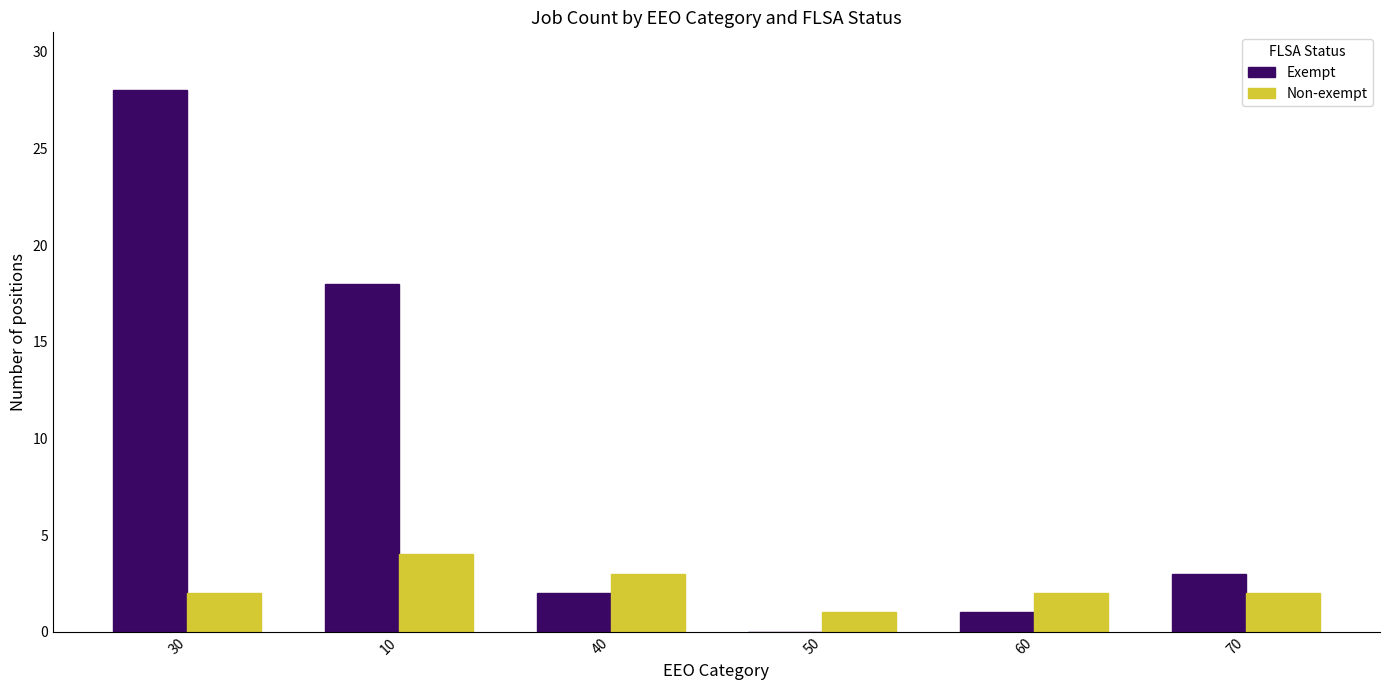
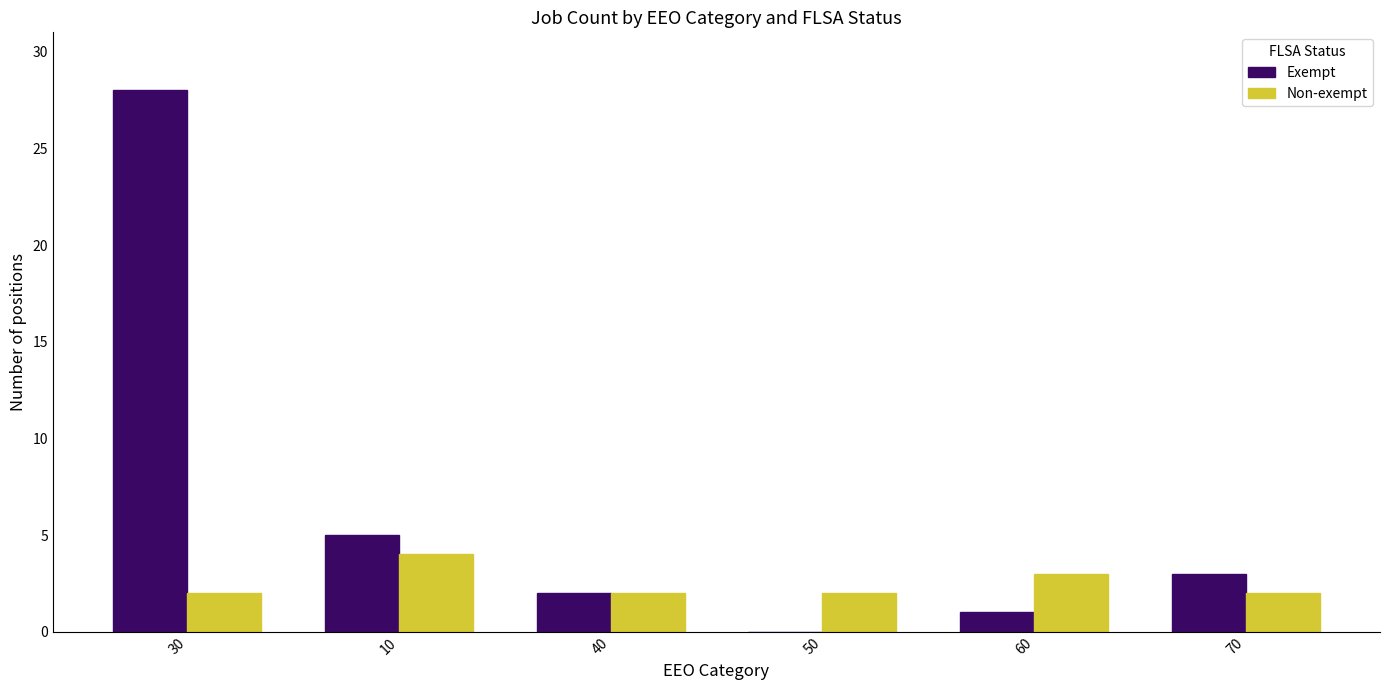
Exempt, 10: 18 -> 5
Non-exempt, 40: 3 -> 2
Non-exempt, 50: 1 -> 2
Non-exempt, 60: 2 -> 3
